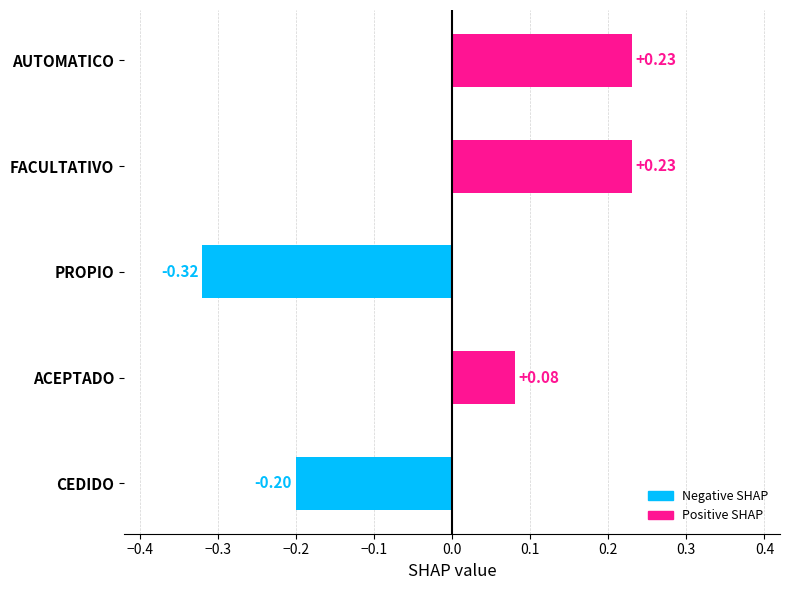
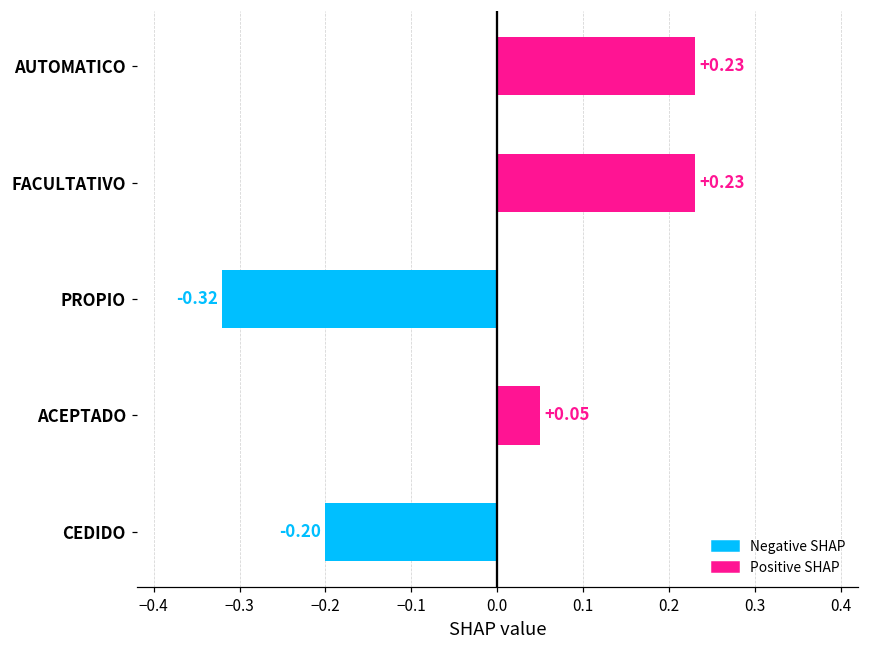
ACEPTADO: +0.08 -> +0.05
